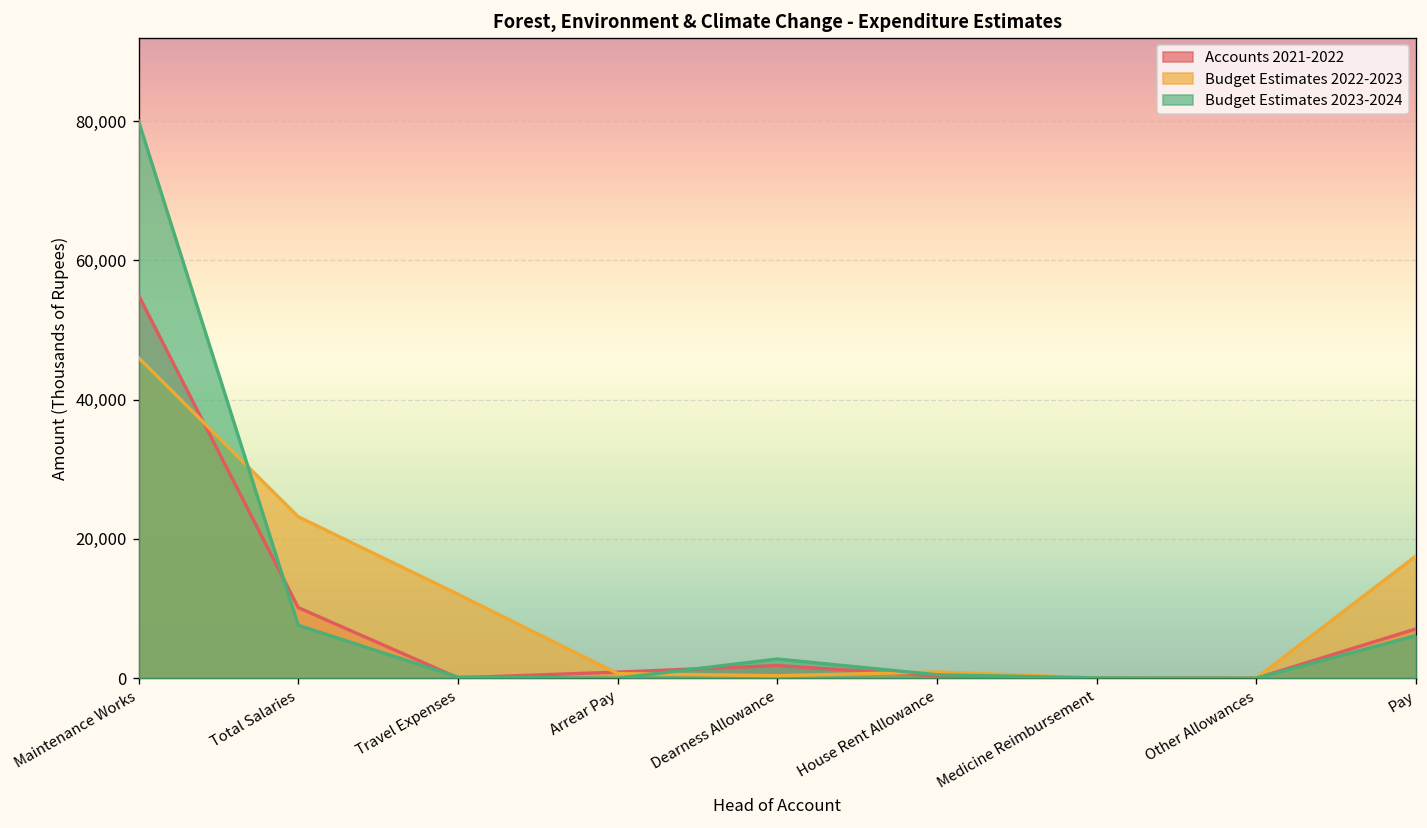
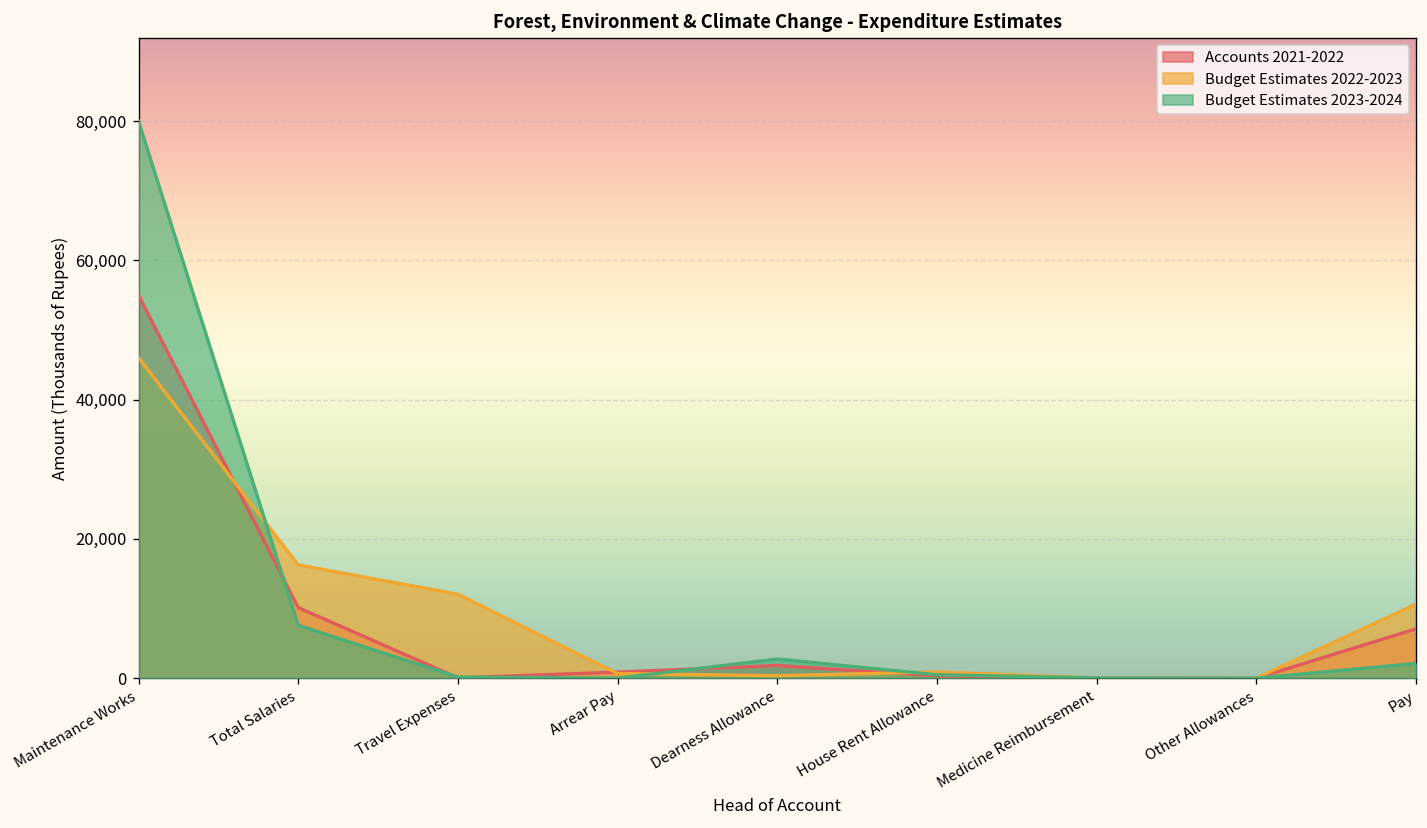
Budget Estimates 2022-2023, Total Salaries: 23,000 -> 16,000
Budget Estimates 2022-2023, Pay: 18,000 -> 11,000
Budget Estimates 2023-2024, Pay: 6,000 -> 2,000
